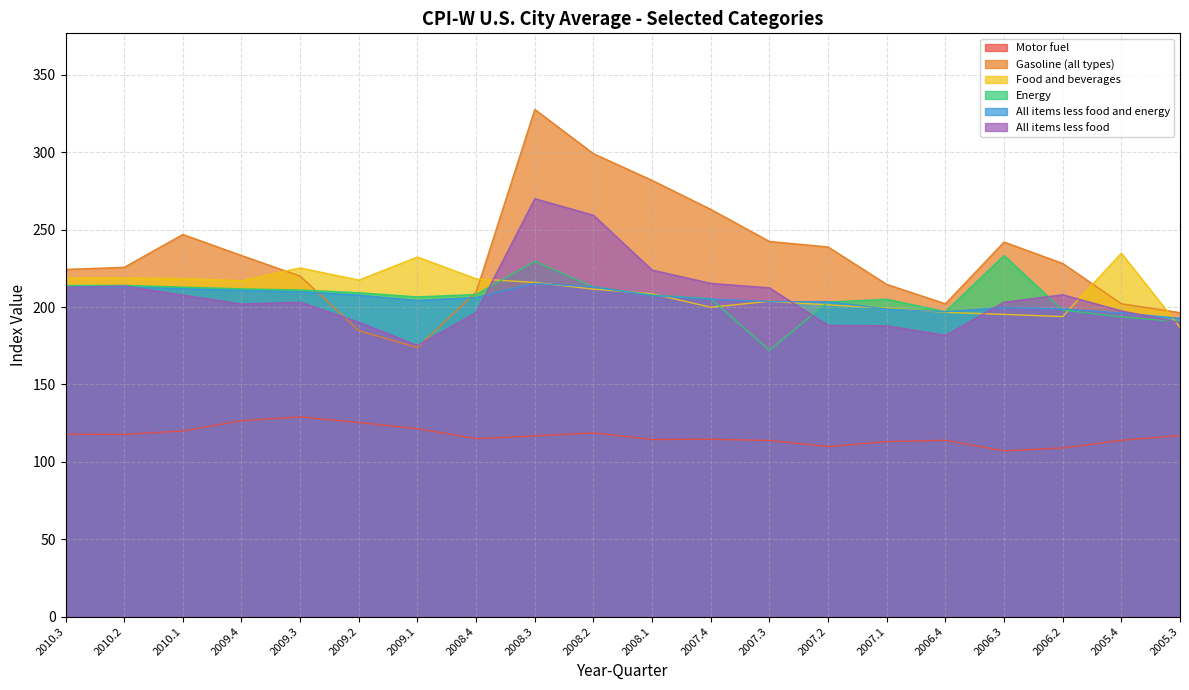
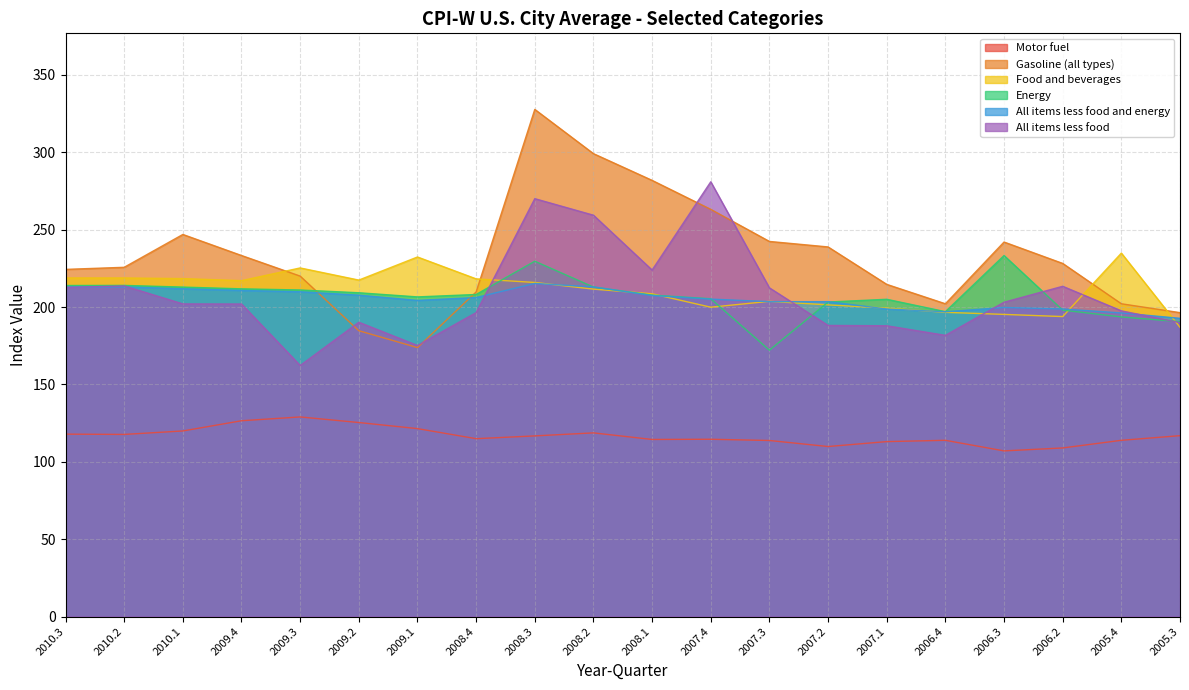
All items less food, 2010.1: 208 -> 202
All items less food, 2009.3: 203 -> 162
All items less food, 2007.4: 215 -> 281
All items less food, 2006.2: 208 -> 213
